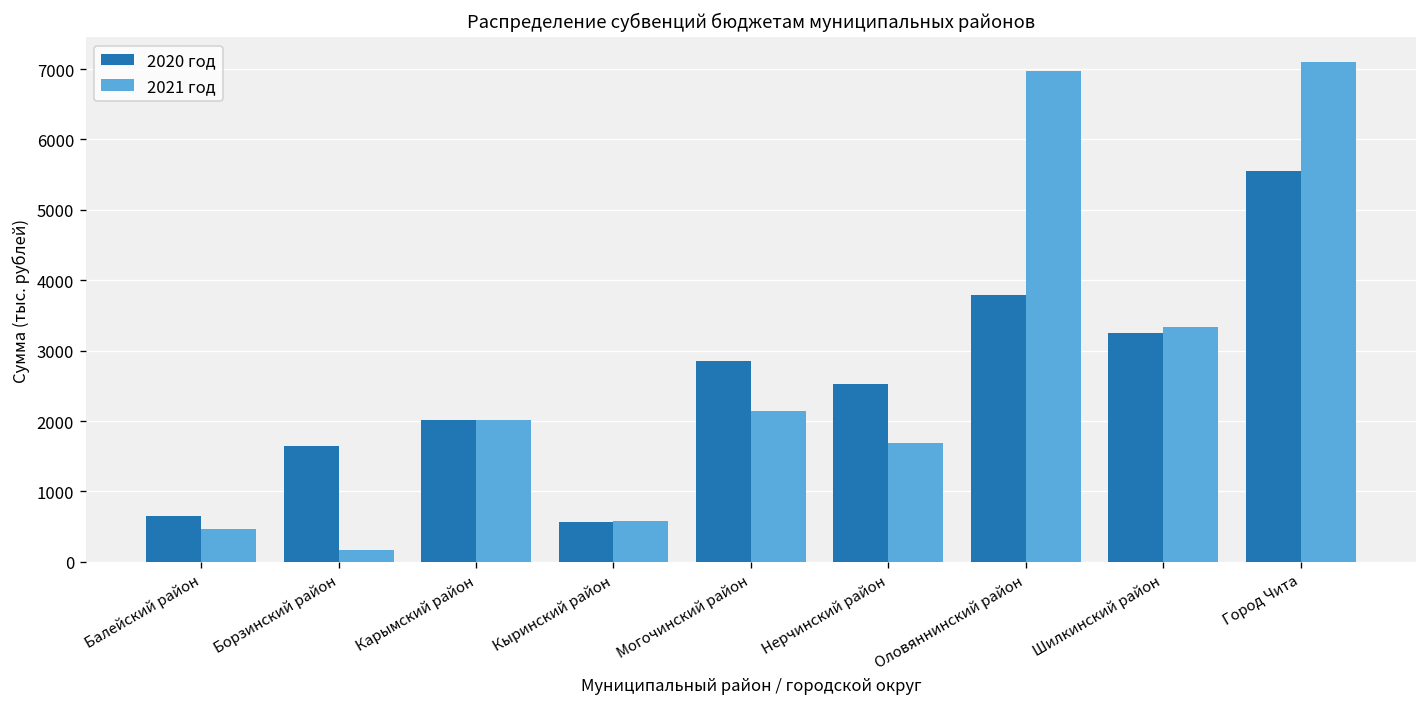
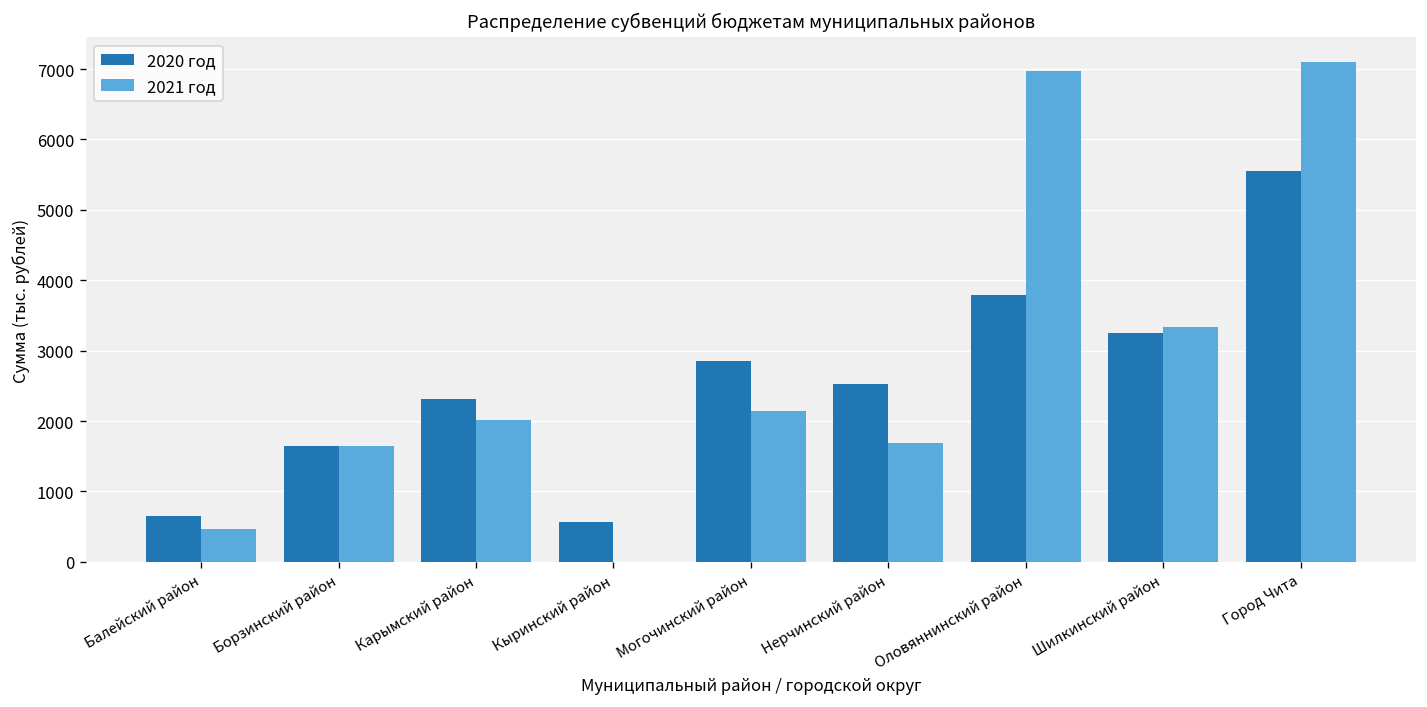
2021 год, Борзинский район: 200 -> 1700
2020 год, Карымский район: 2000 -> 2300
2021 год, Кыринский район: 600 -> 0
